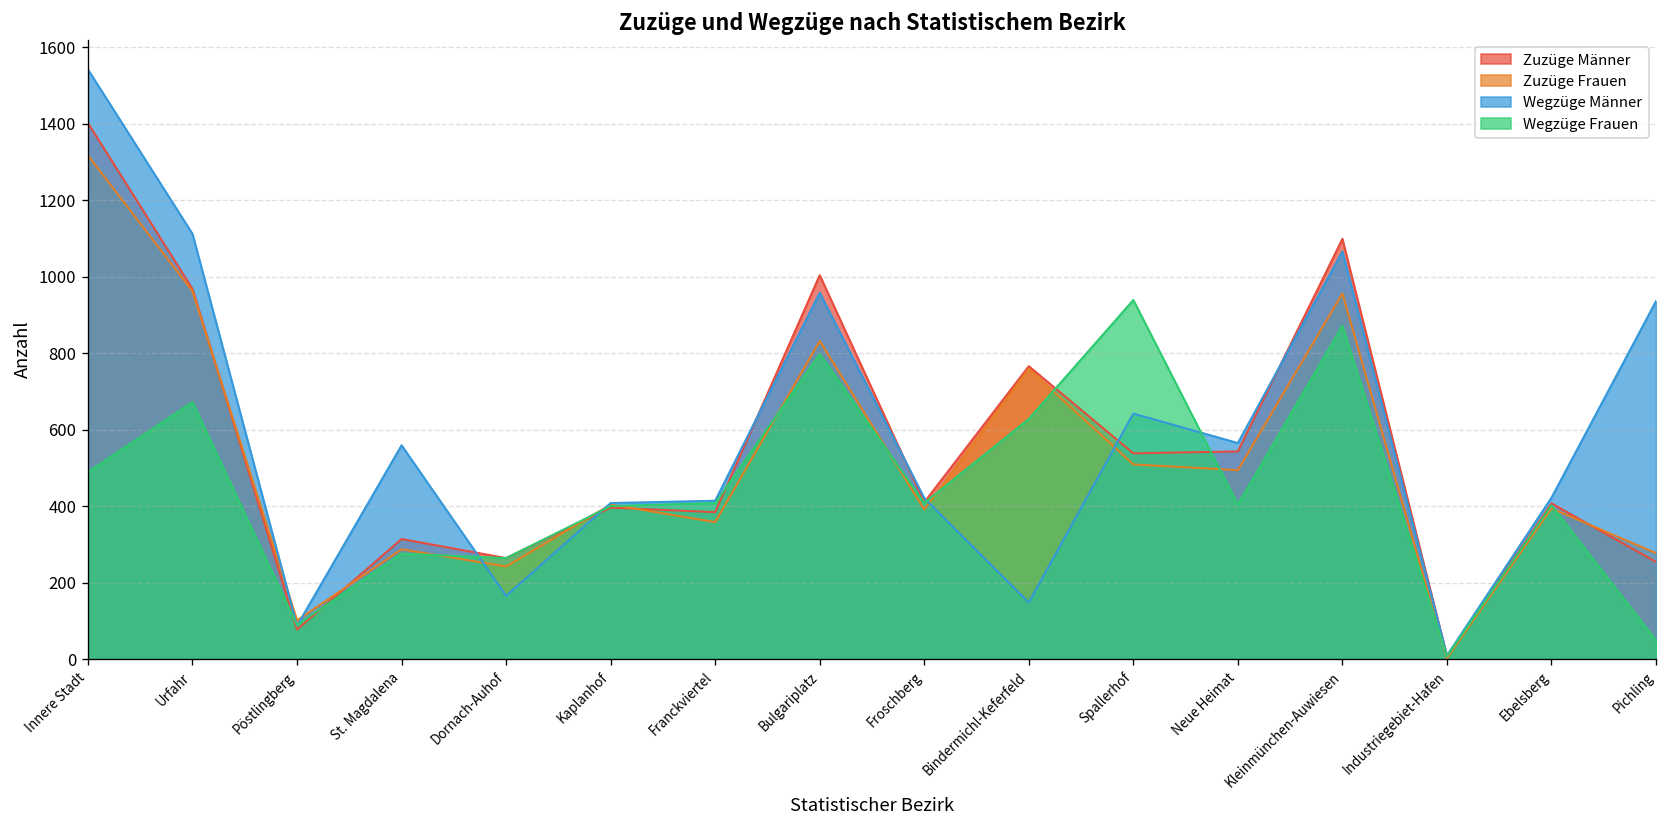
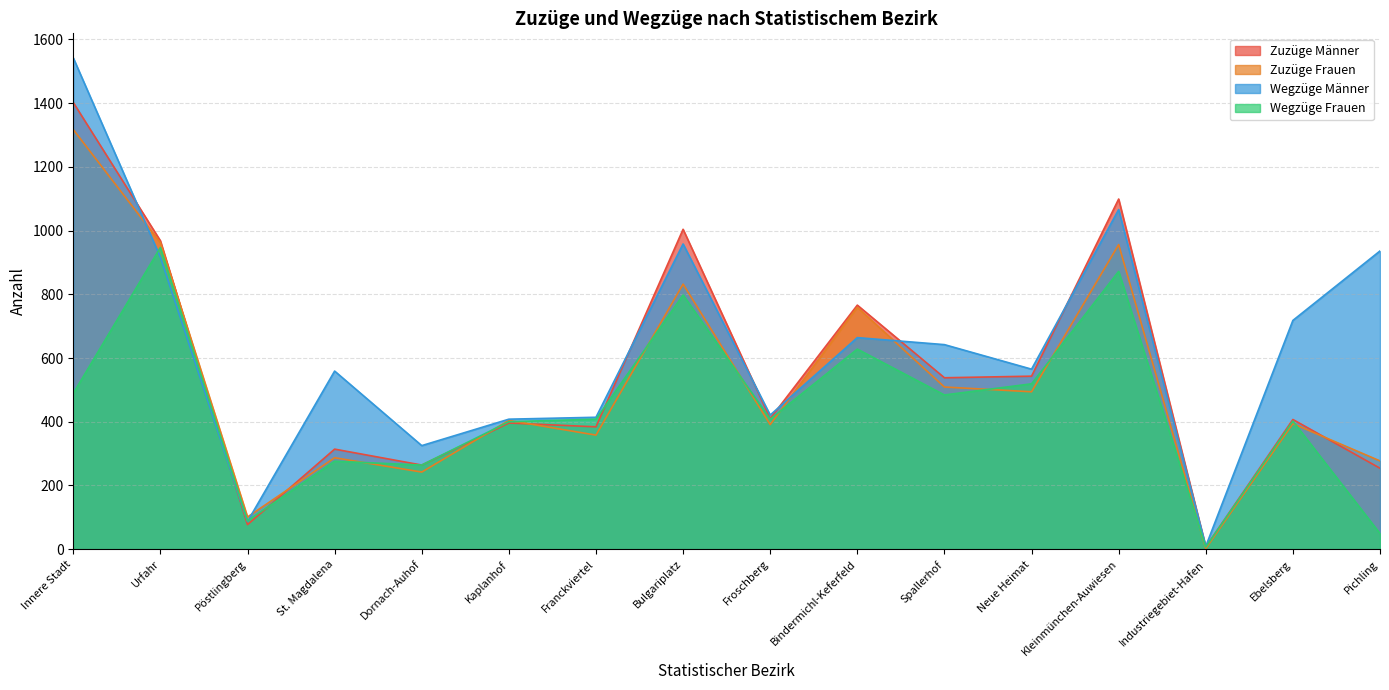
Wegzüge Männer, Urfahr: 1110 -> 920
Wegzüge Frauen, Urfahr: 670 -> 950
Wegzüge Männer, Dornach-Auhof: 170 -> 330
Wegzüge Männer, Bindermichl-Keferfeld: 150 -> 660
Wegzüge Frauen, Spallerhof: 940 -> 480
Wegzüge Frauen, Neue Heimat: 400 -> 520
Wegzüge Männer, Ebelsberg: 420 -> 720
